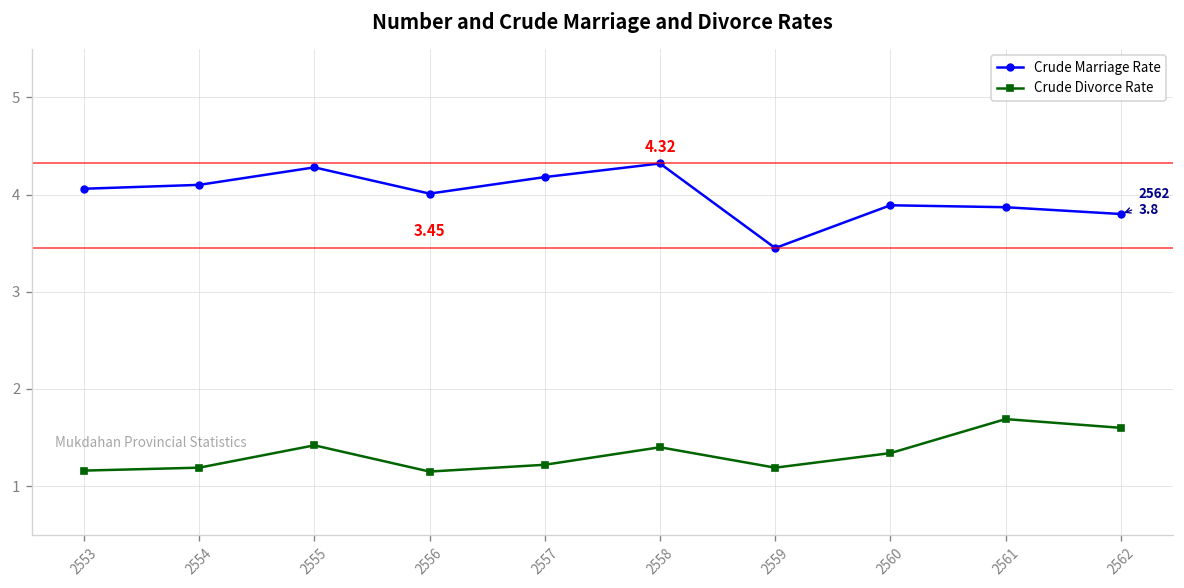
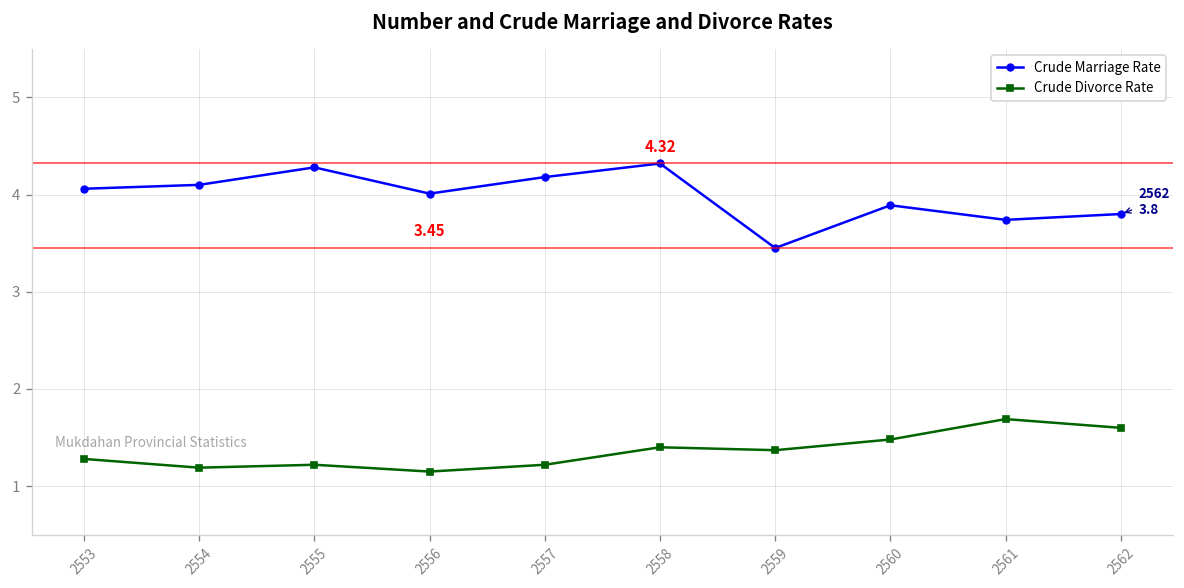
Crude Divorce Rate, 2553: 1.2 -> 1.3
Crude Divorce Rate, 2555: 1.4 -> 1.2
Crude Divorce Rate, 2559: 1.2 -> 1.4
Crude Divorce Rate, 2560: 1.3 -> 1.5
Crude Marriage Rate, 2561: 3.9 -> 3.7
